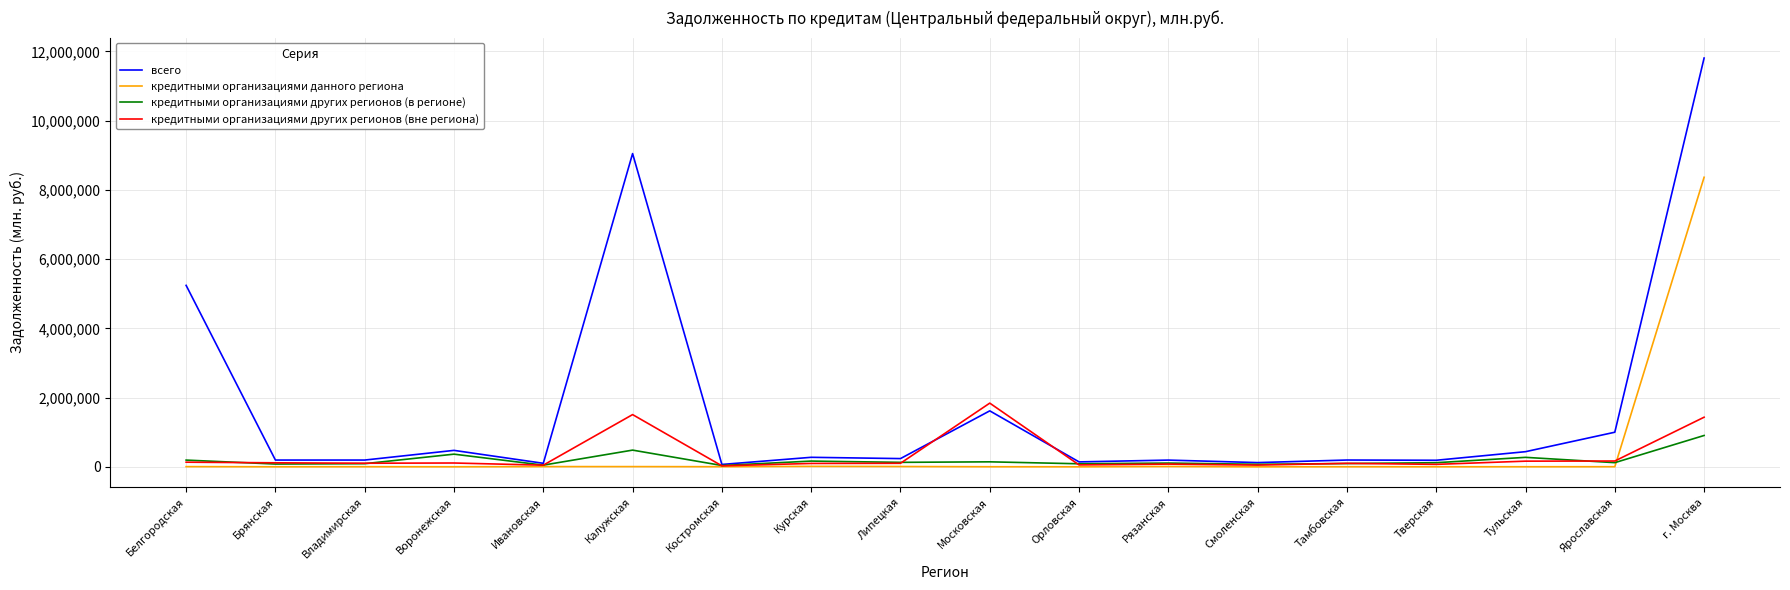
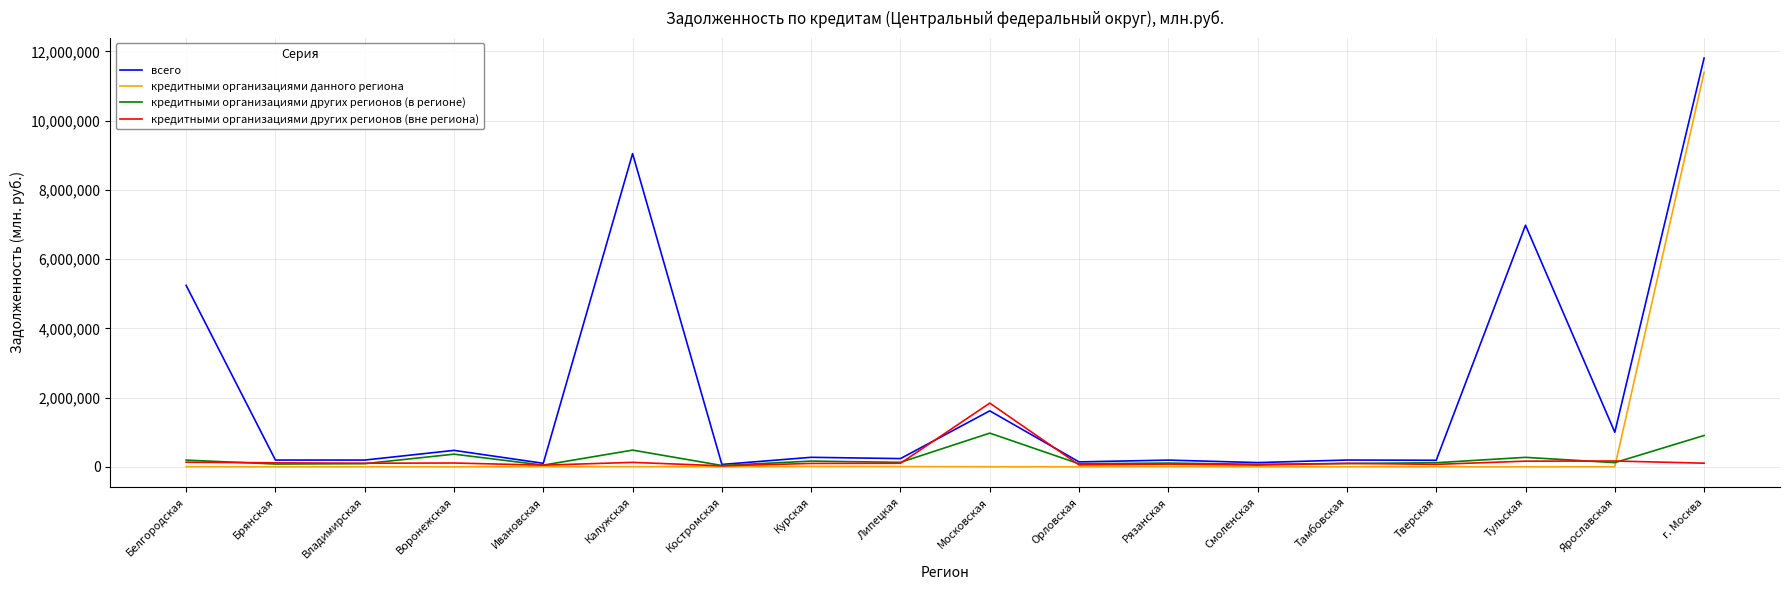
кредитными организациями других регионов (вне региона), Калужская: 1,500,000 -> 100,000
кредитными организациями других регионов (в регионе), Московская: 100,000 -> 1,000,000
всего, Тульская: 400,000 -> 7,000,000
кредитными организациями данного региона, г. Москва: 8,400,000 -> 11,400,000
кредитными организациями других регионов (вне региона), г. Москва: 1,400,000 -> 100,000
